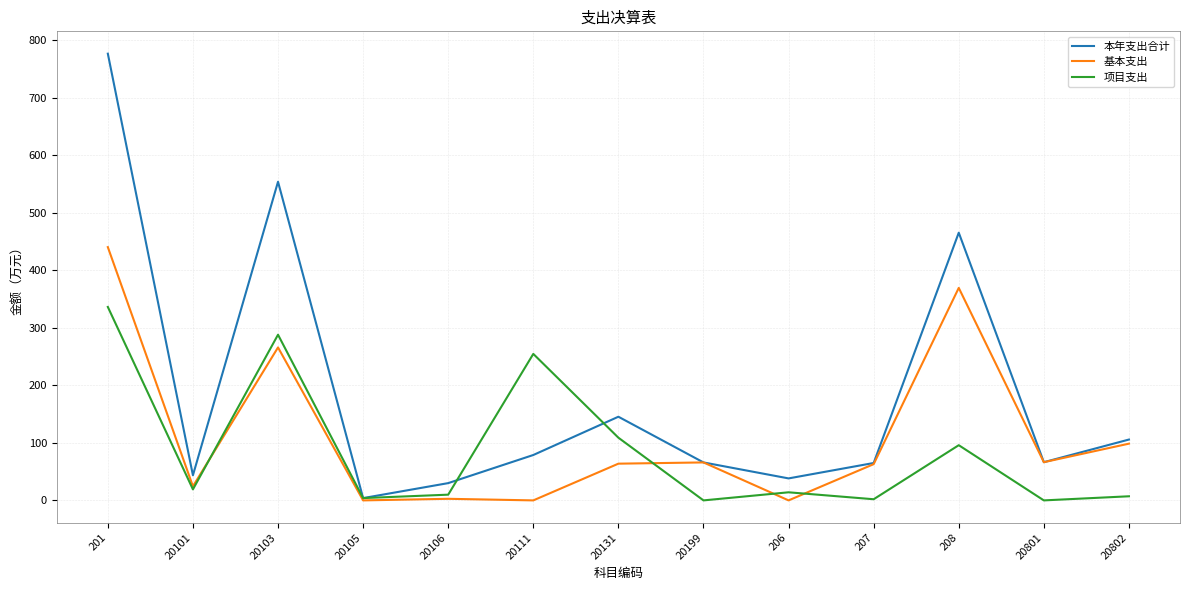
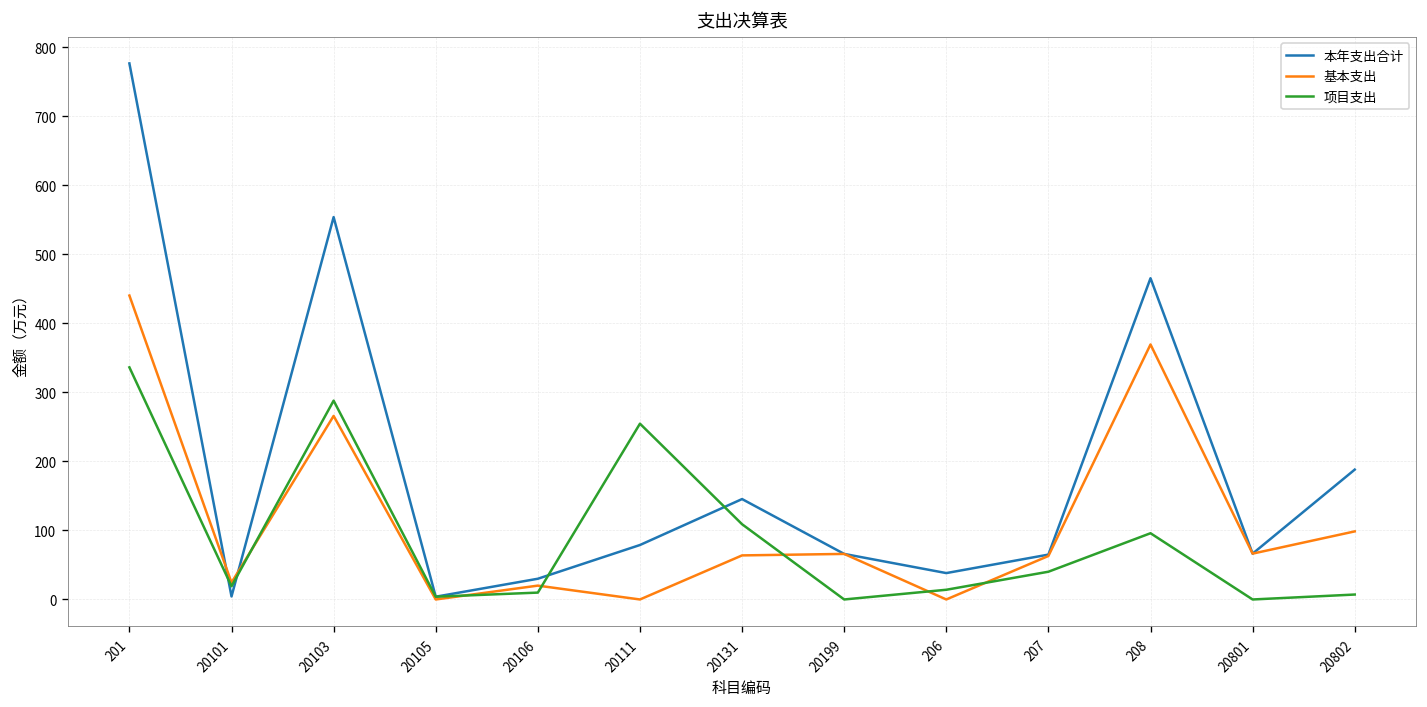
本年支出合计, 20101: 40 -> 0
基本支出, 20106: 0 -> 20
项目支出, 207: 0 -> 40
本年支出合计, 20802: 110 -> 190
